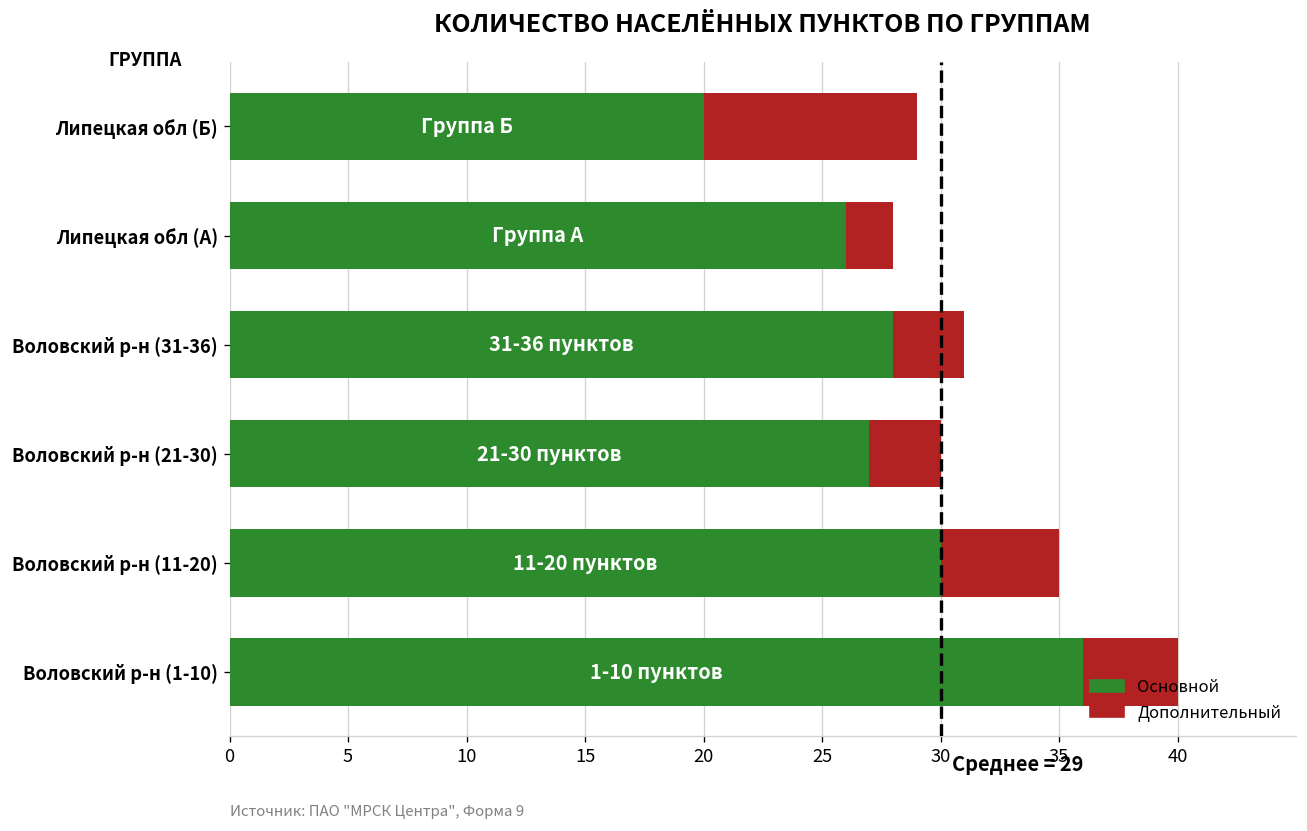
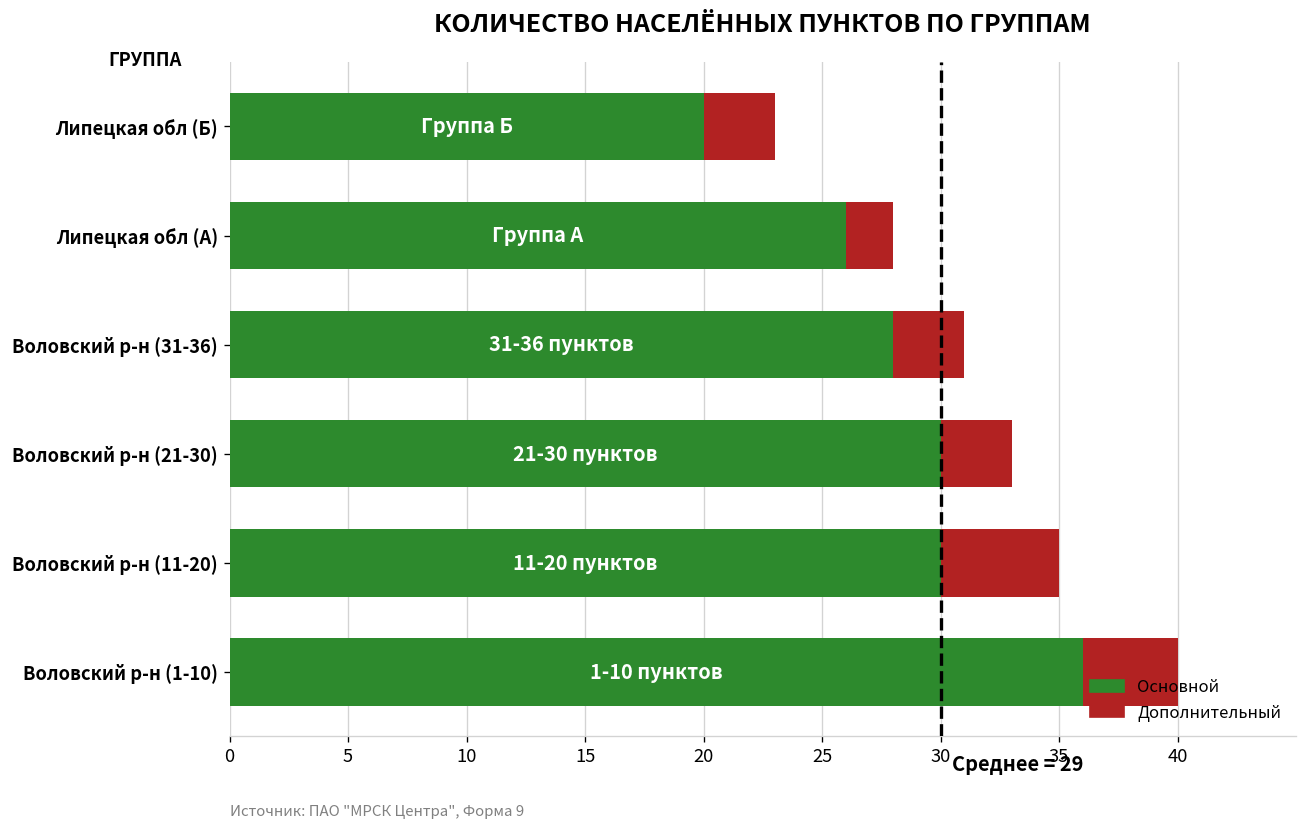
Дополнительный, Липецкая обл (Б): 9 -> 3
Основной, Воловский р-н (21-30): 27 -> 30
